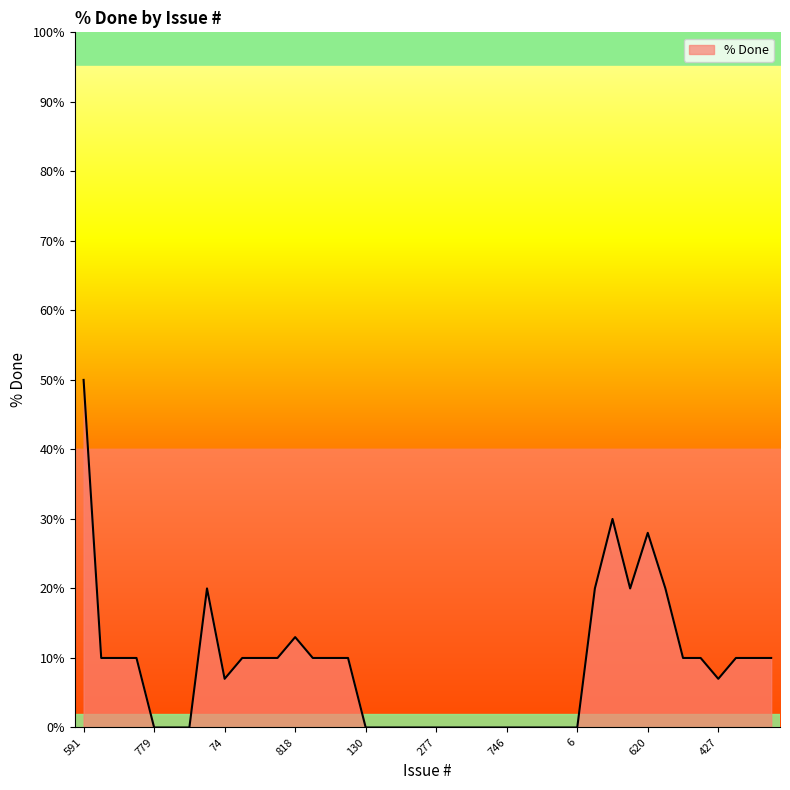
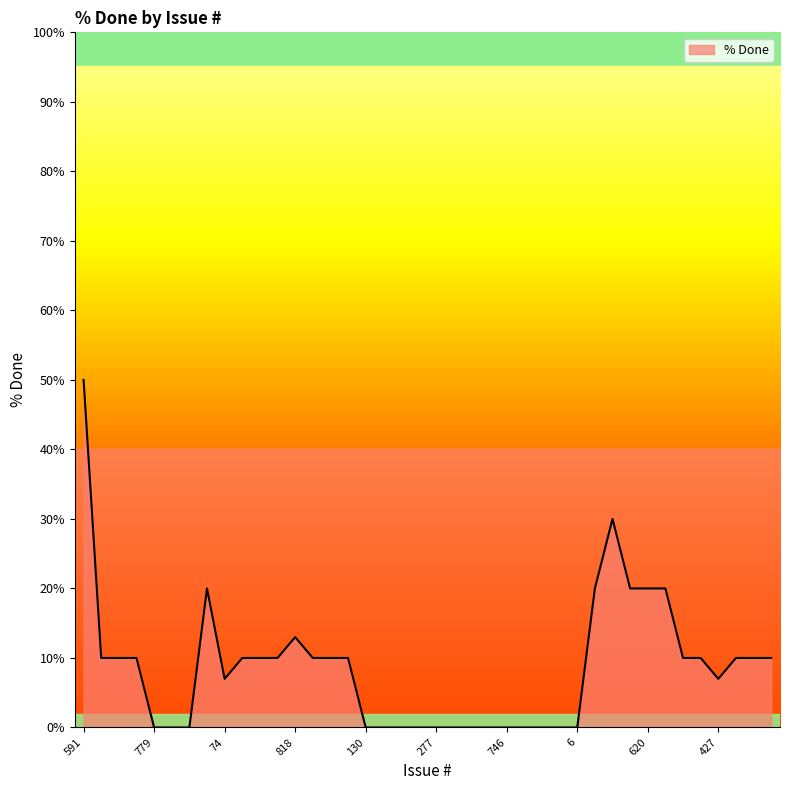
620: 28% -> 20%
